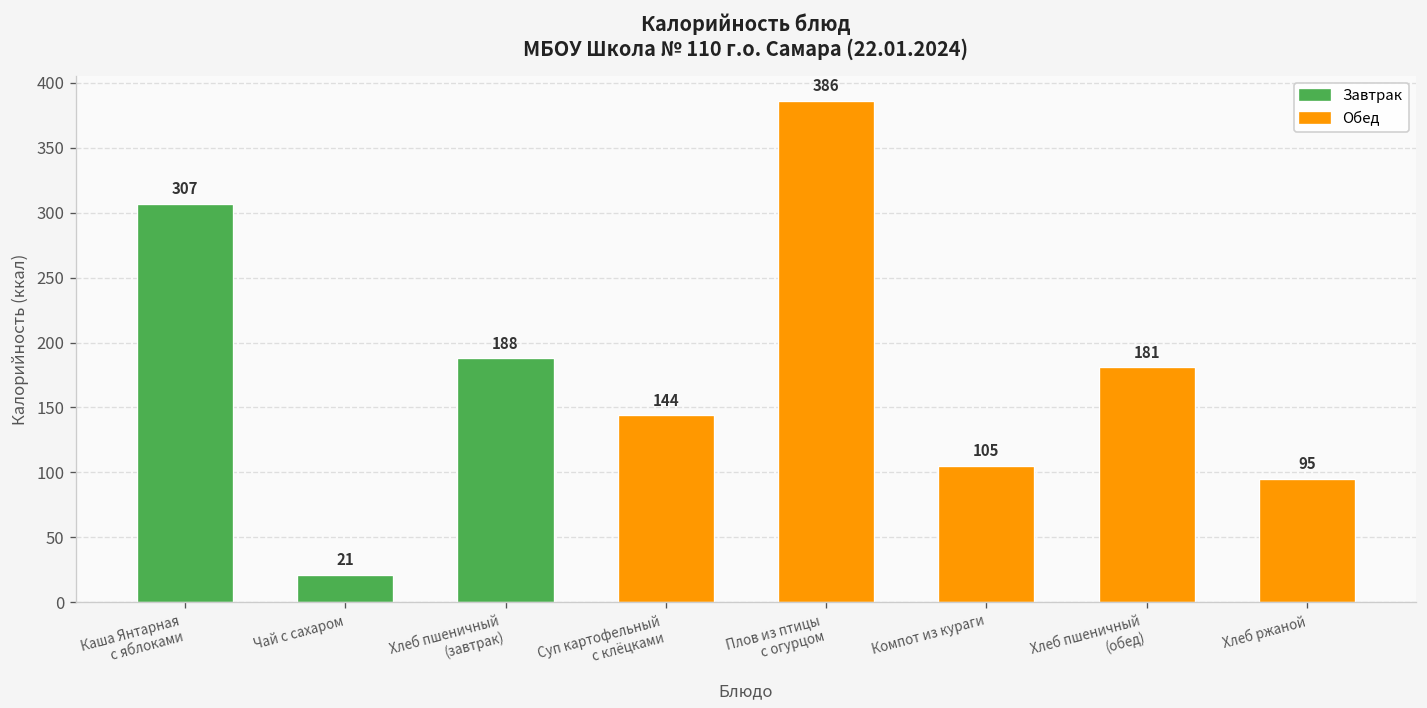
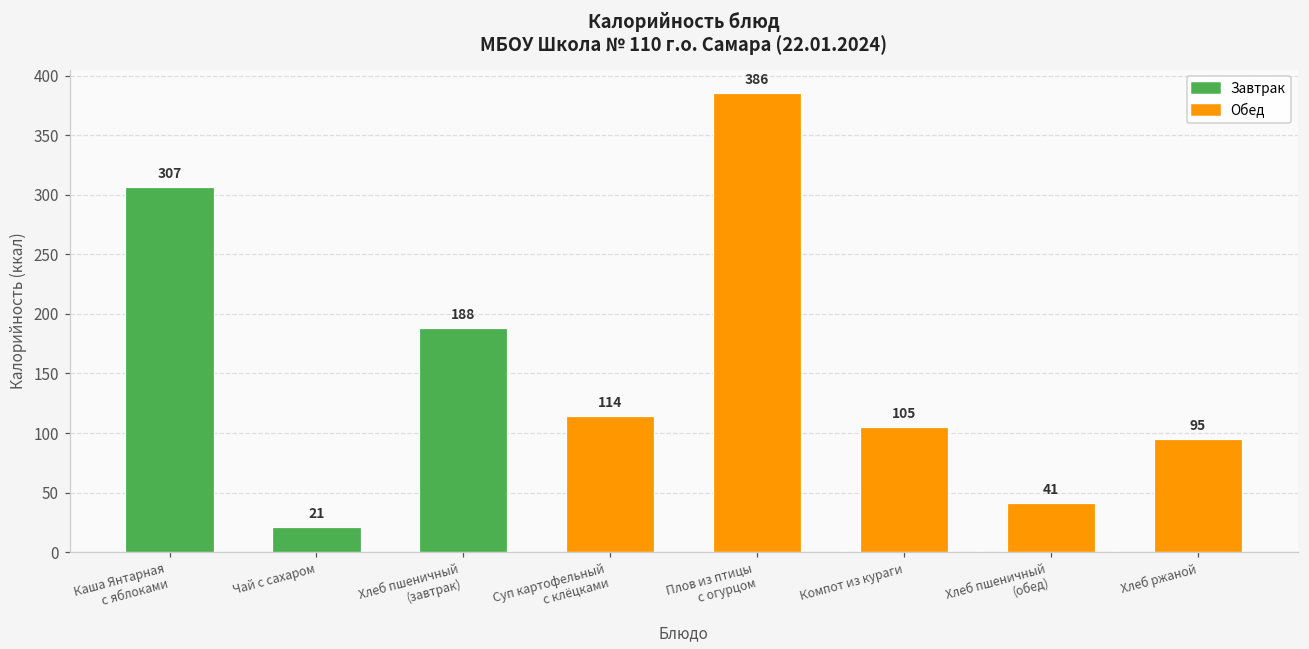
Суп картофельный с клёцками: 144 -> 114
Хлеб пшеничный (обед): 181 -> 41
